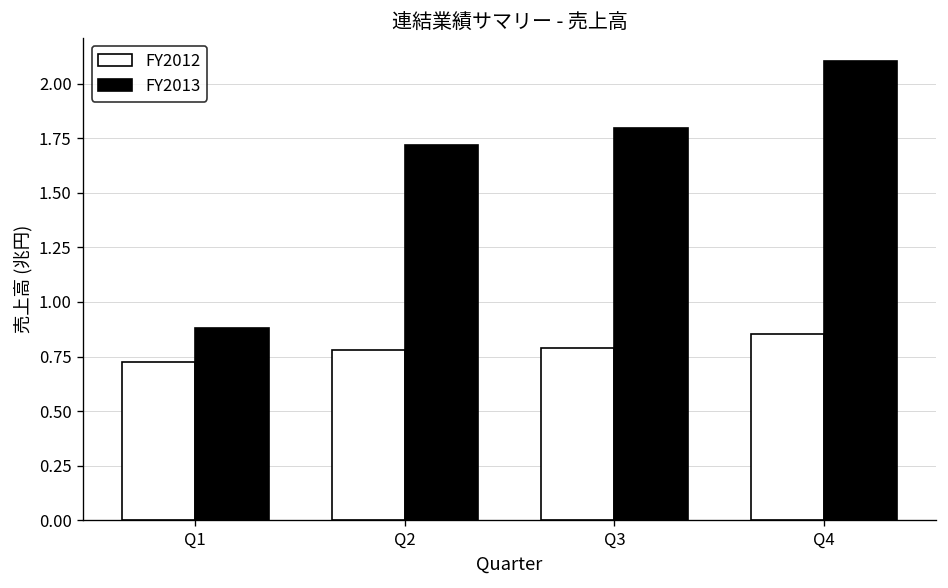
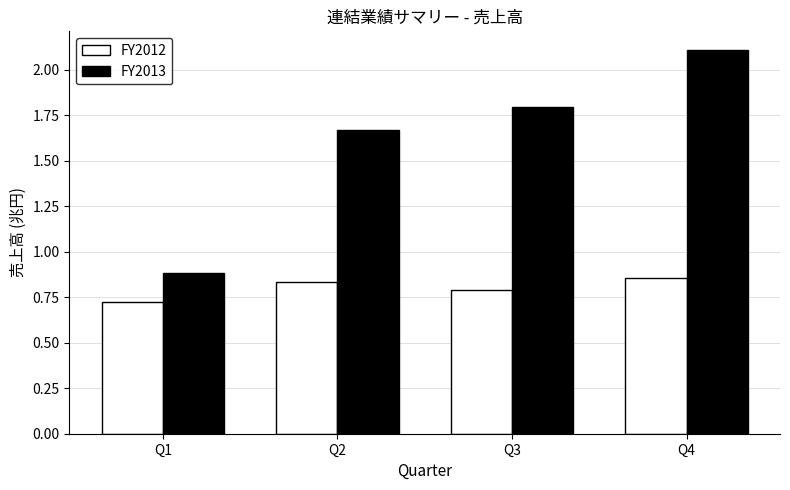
FY2012, Q2: 0.78 -> 0.84
FY2013, Q2: 1.72 -> 1.67
